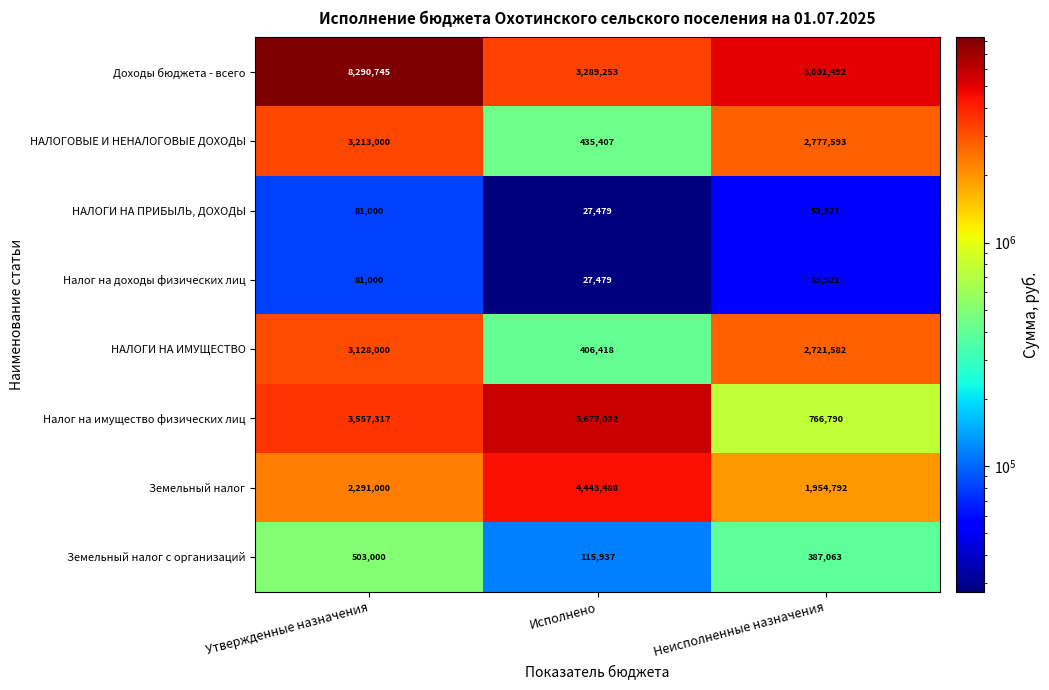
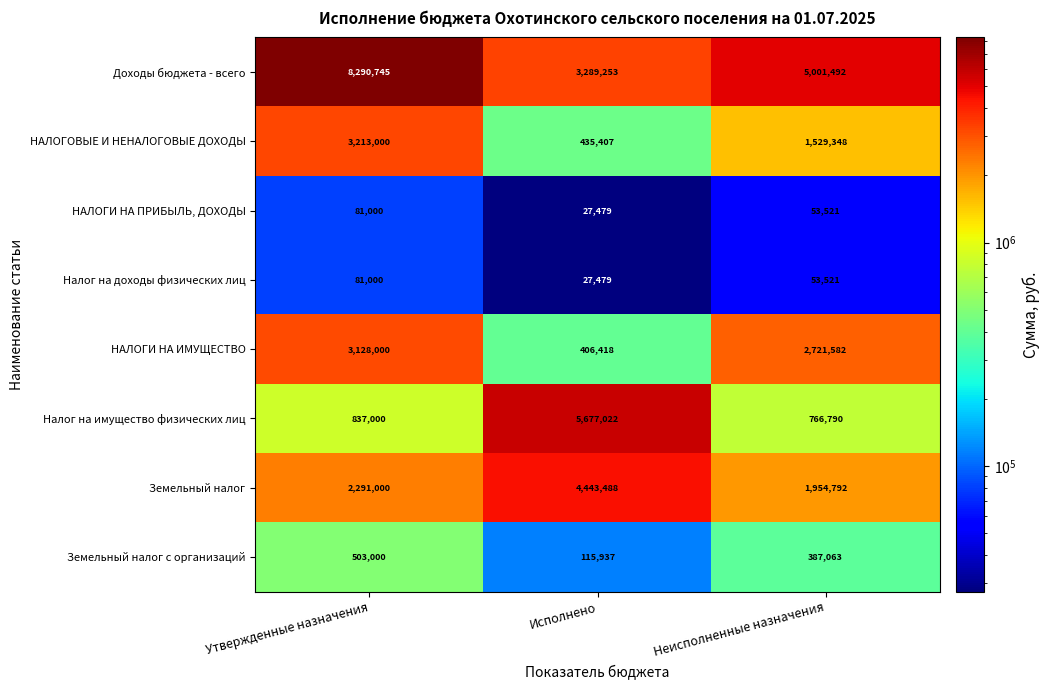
НАЛОГОВЫЕ И НЕНАЛОГОВЫЕ ДОХОДЫ, Неисполненные назначения: 2,777,593 -> 1,529,348
Налог на имущество физических лиц, Утвержденные назначения: 3,557,317 -> 837,000
